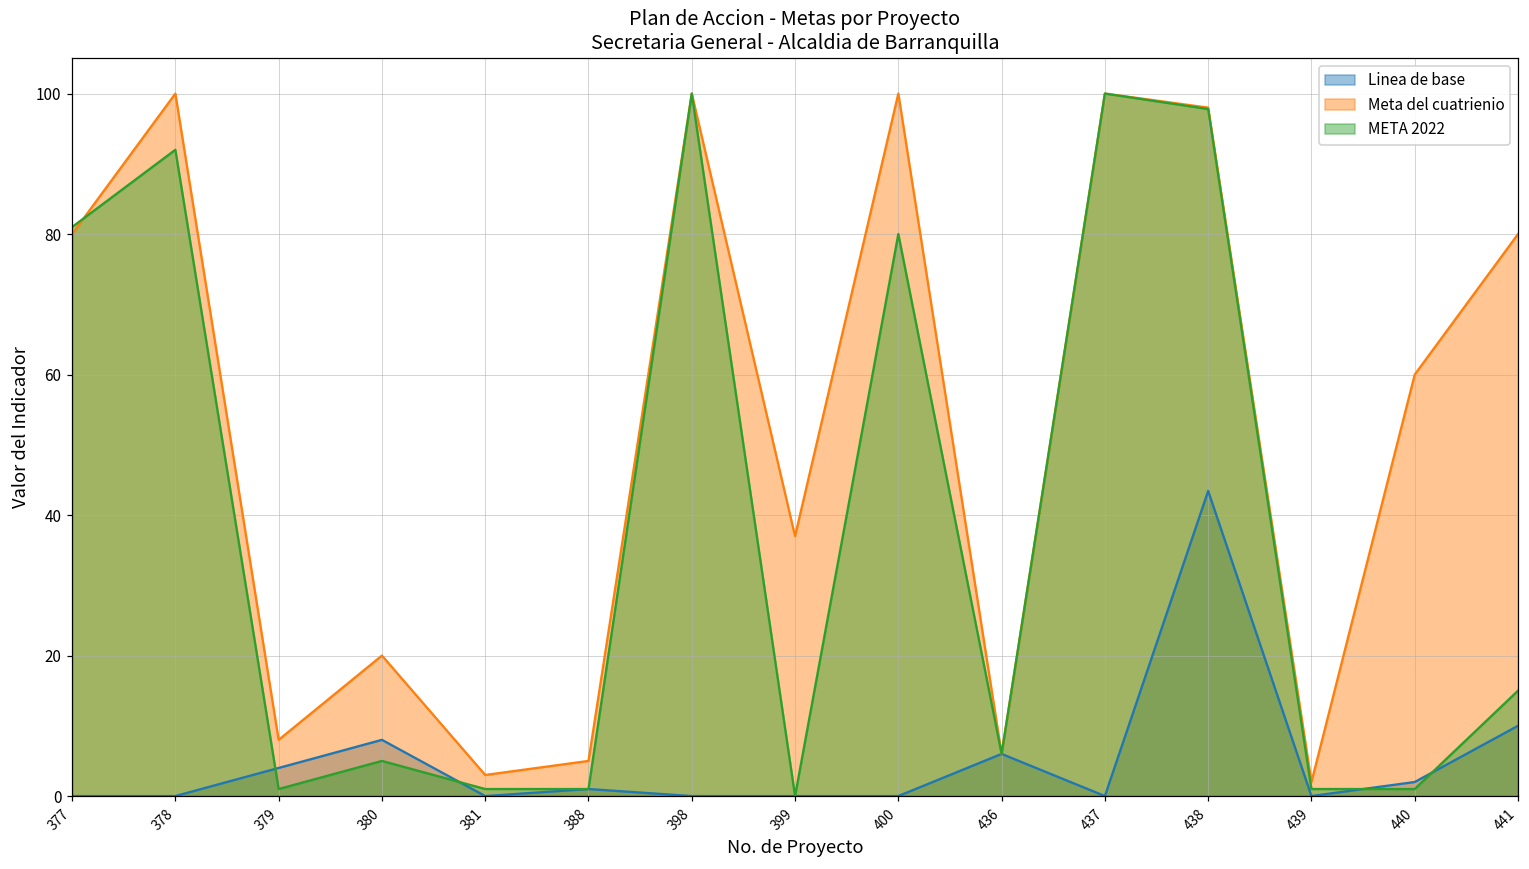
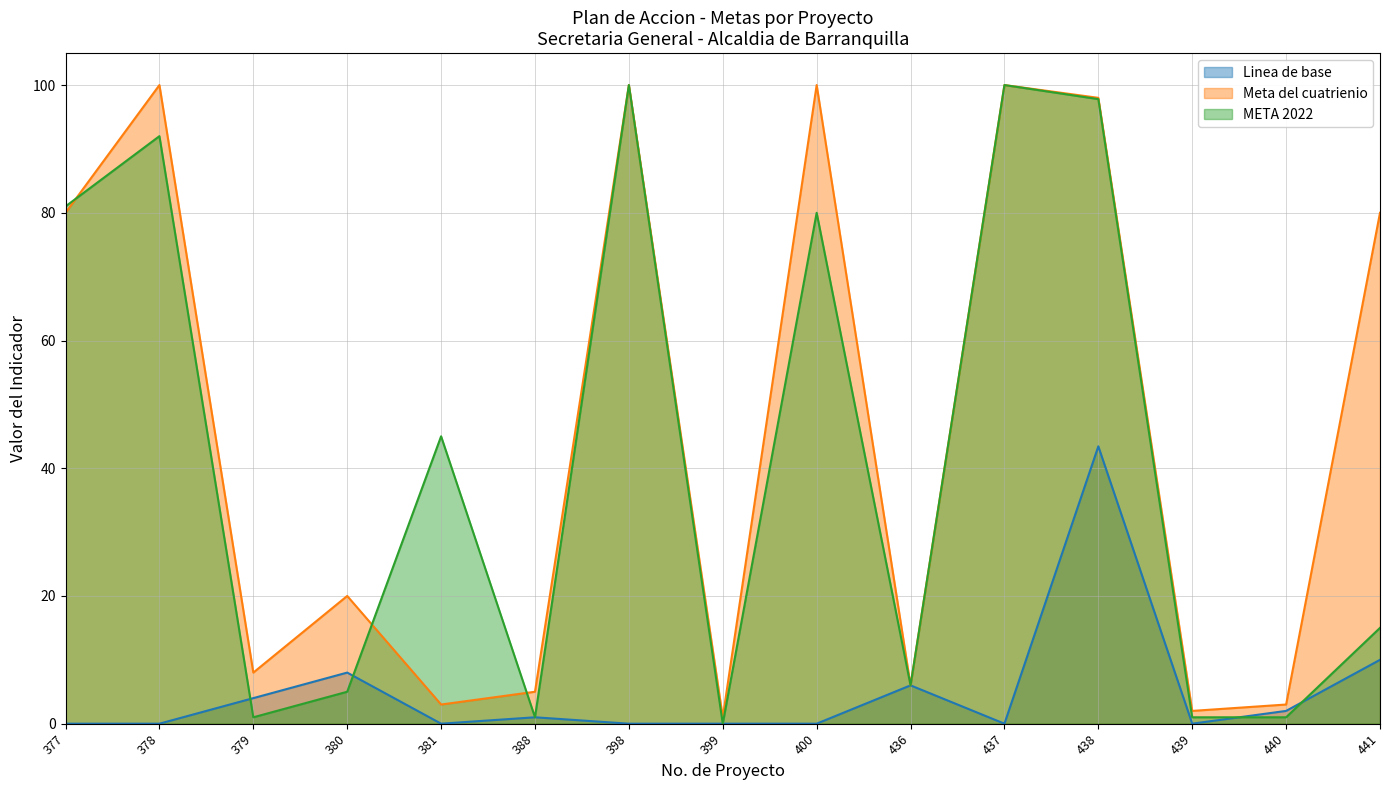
META 2022, 381: 1 -> 45
Meta del cuatrienio, 399: 37 -> 1
Meta del cuatrienio, 440: 60 -> 3
